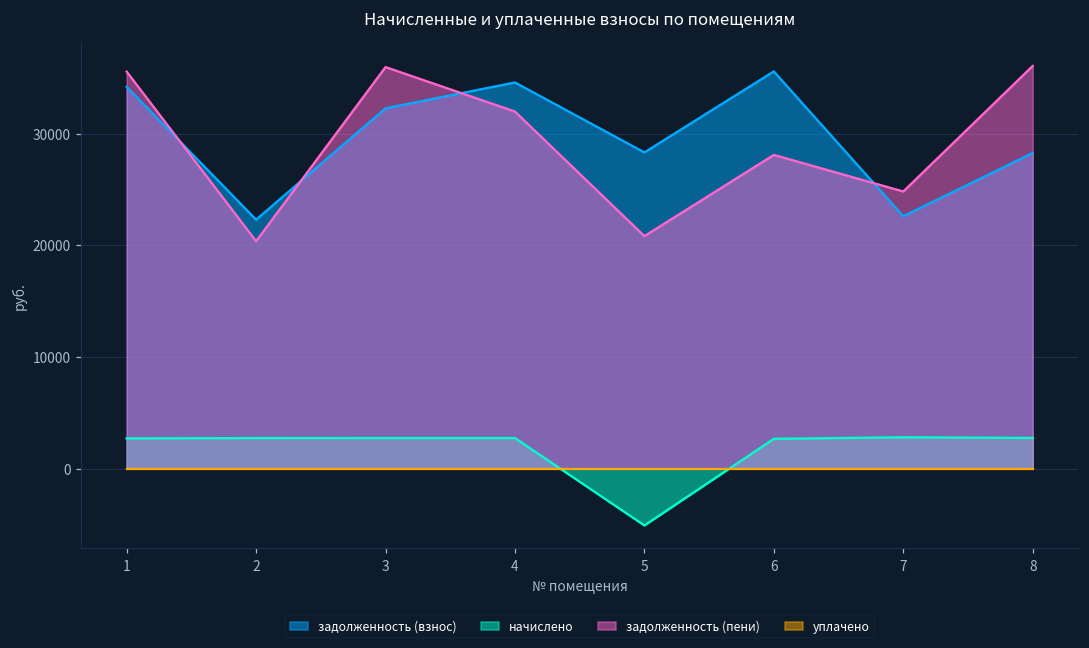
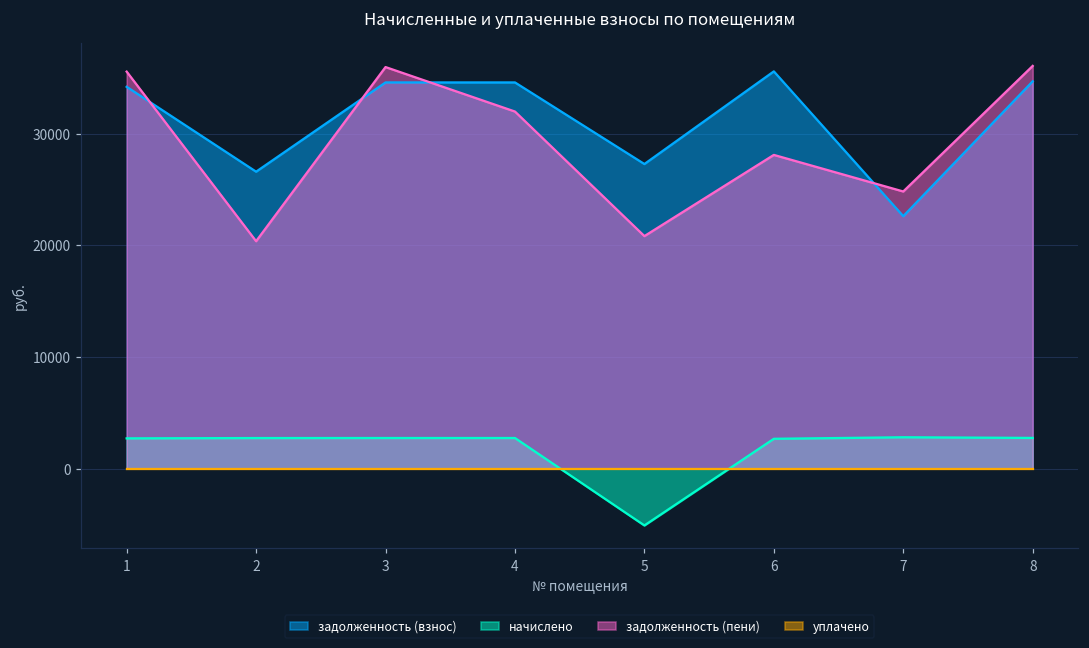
задолженность (взнос), 2: 22300 -> 26600
задолженность (взнос), 3: 32300 -> 34600
задолженность (взнос), 5: 28300 -> 27300
задолженность (взнос), 8: 28300 -> 34700
